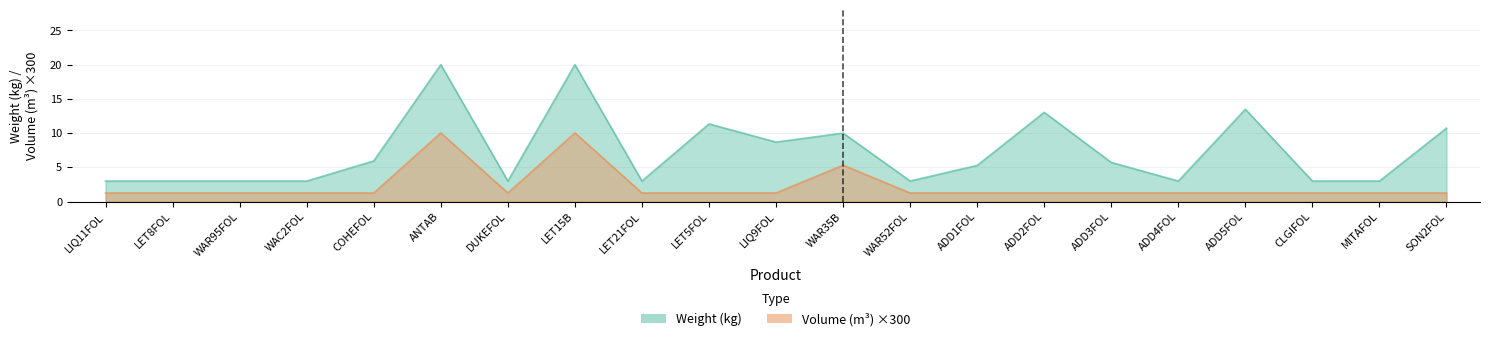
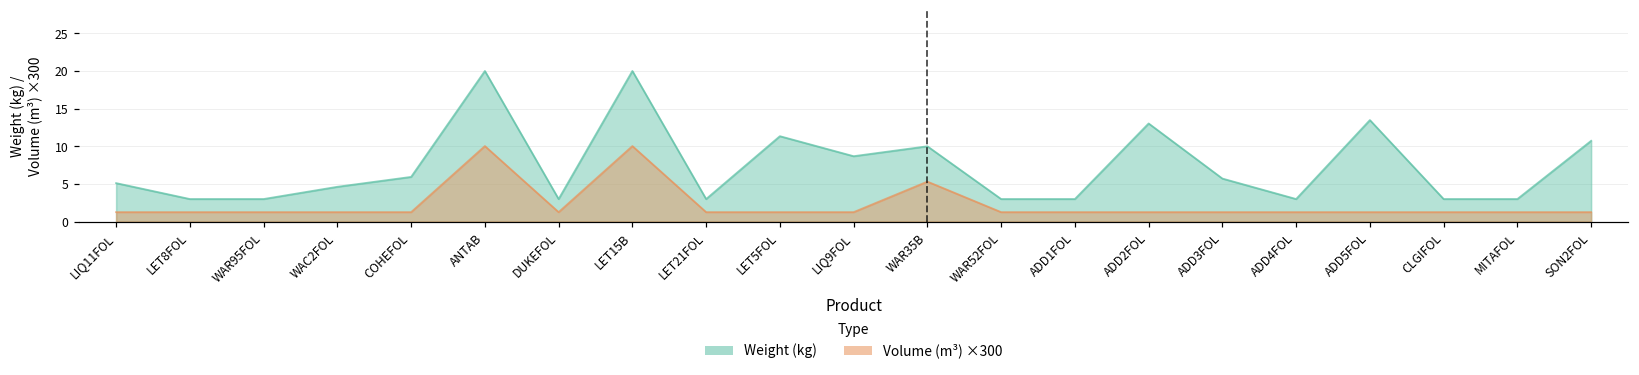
Weight (kg), LIQ11FOL: 3 -> 5
Weight (kg), WAC2FOL: 3 -> 5
Weight (kg), ADD1FOL: 5 -> 3
